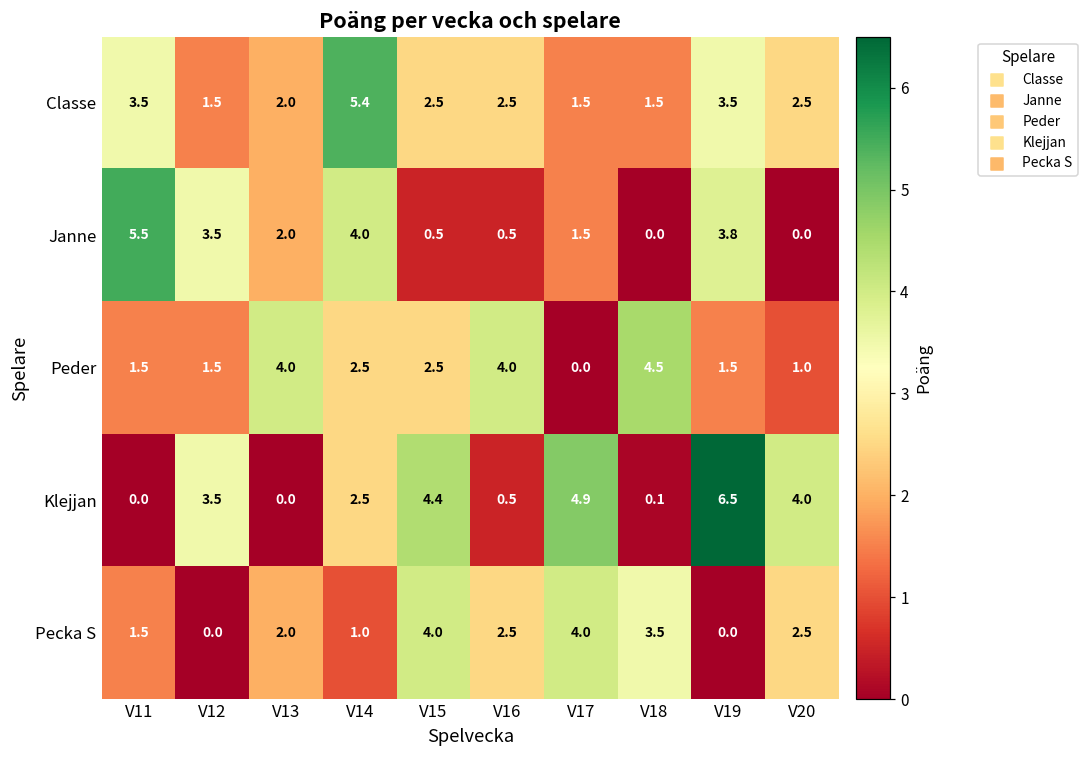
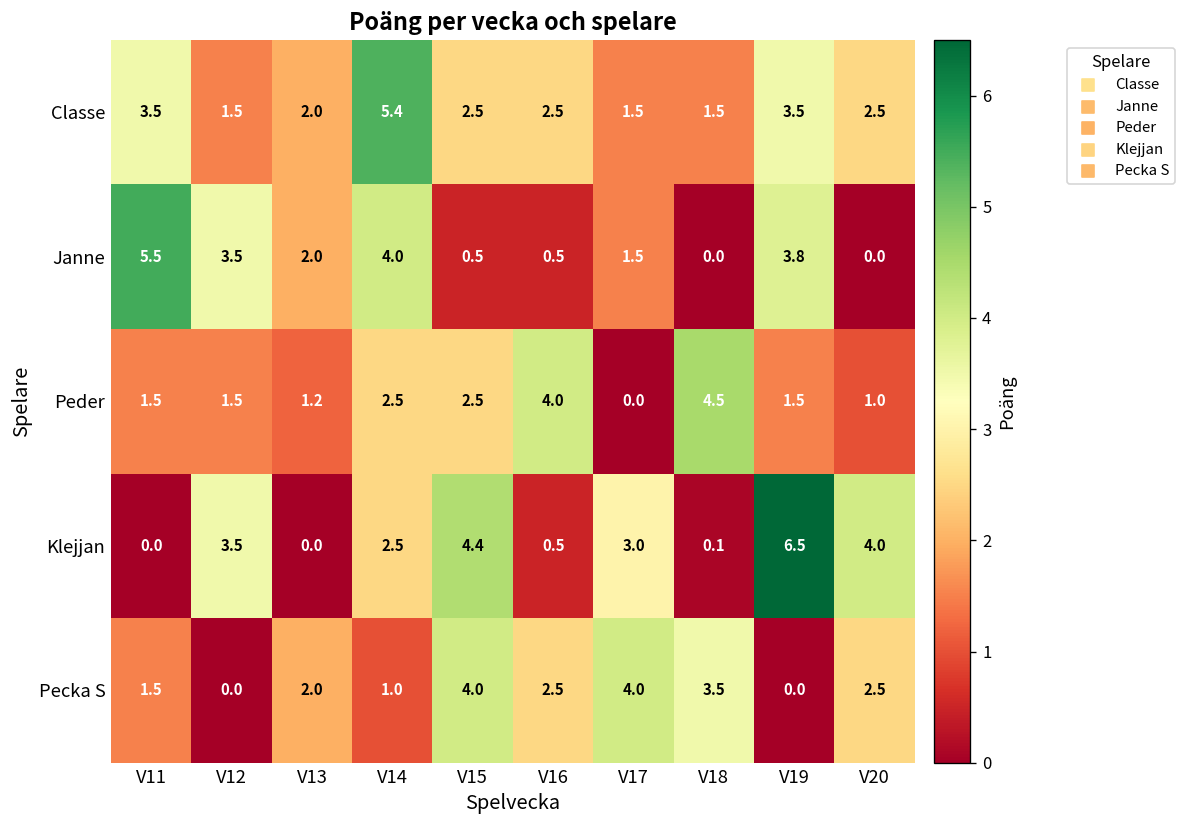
Peder, V13: 4.0 -> 1.2
Klejjan, V17: 4.9 -> 3.0
